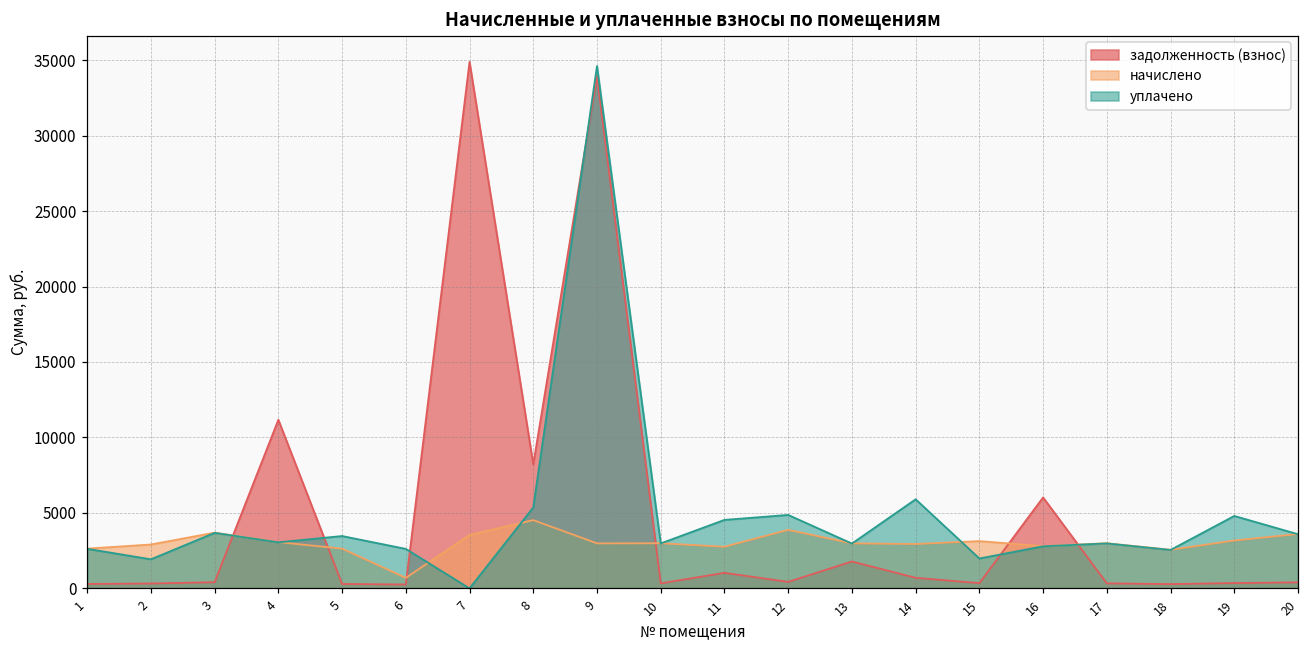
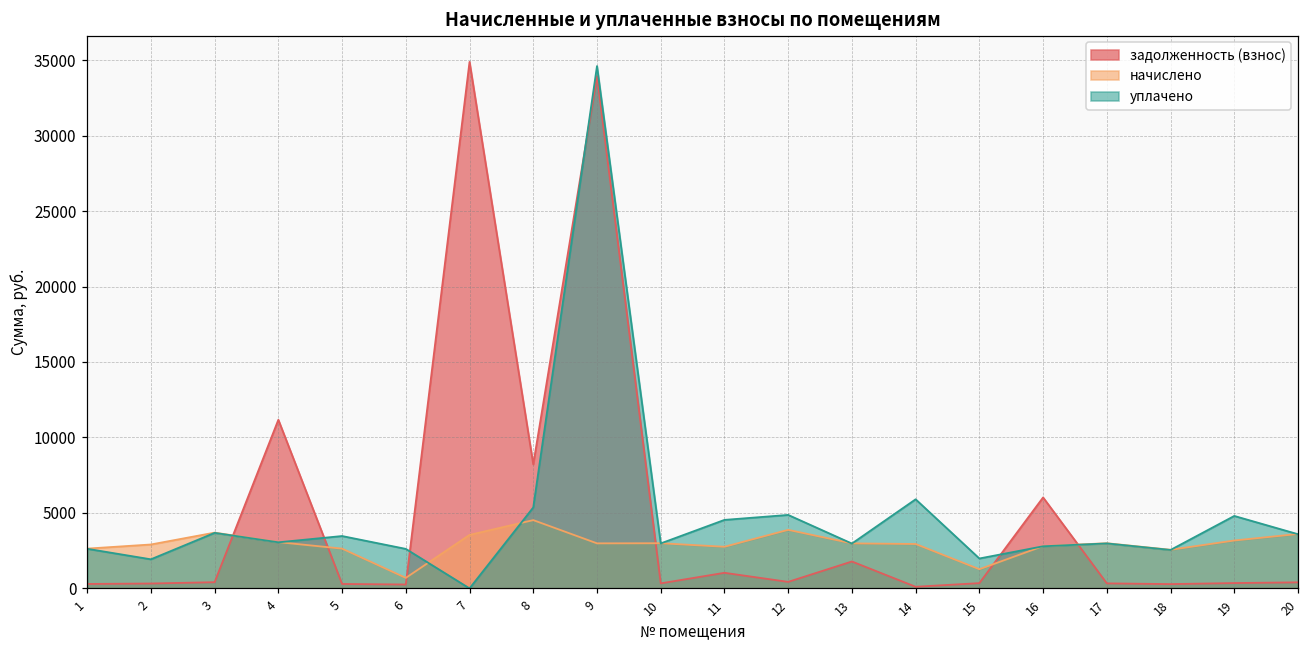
задолженность (взнос), 14: 700 -> 100
начислено, 15: 3100 -> 1300
